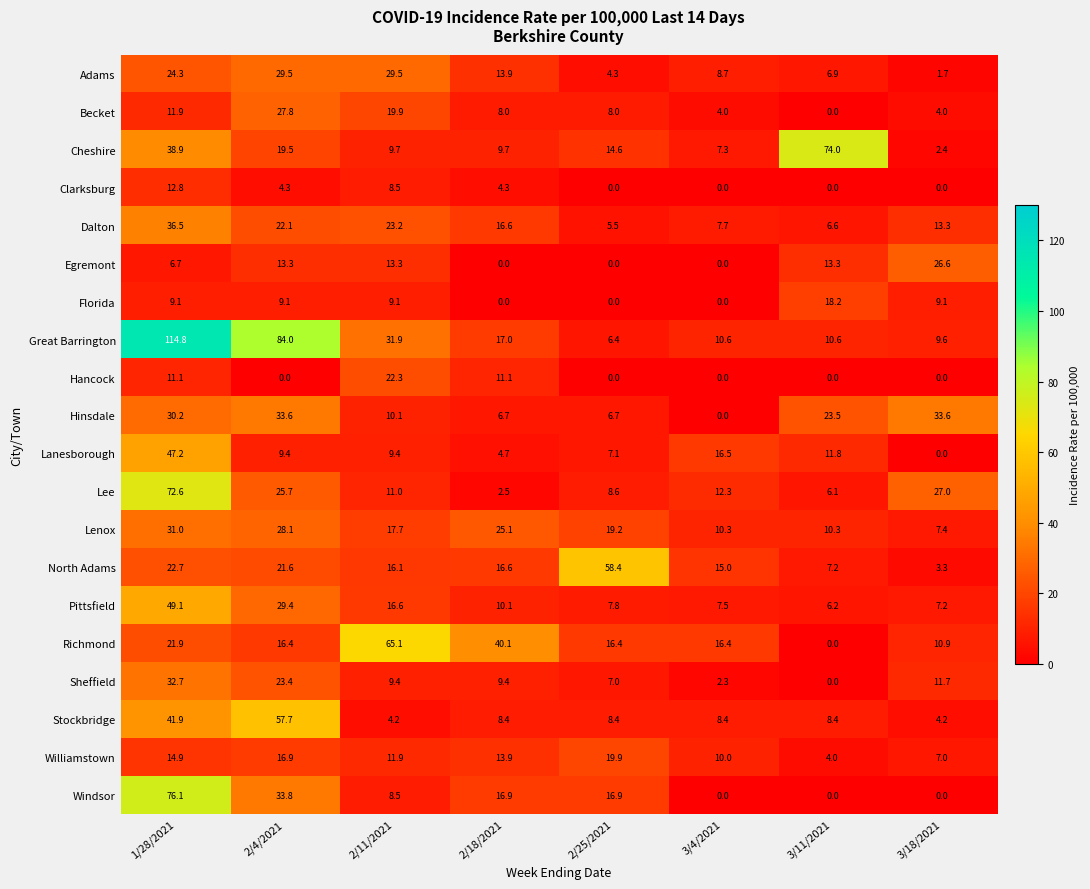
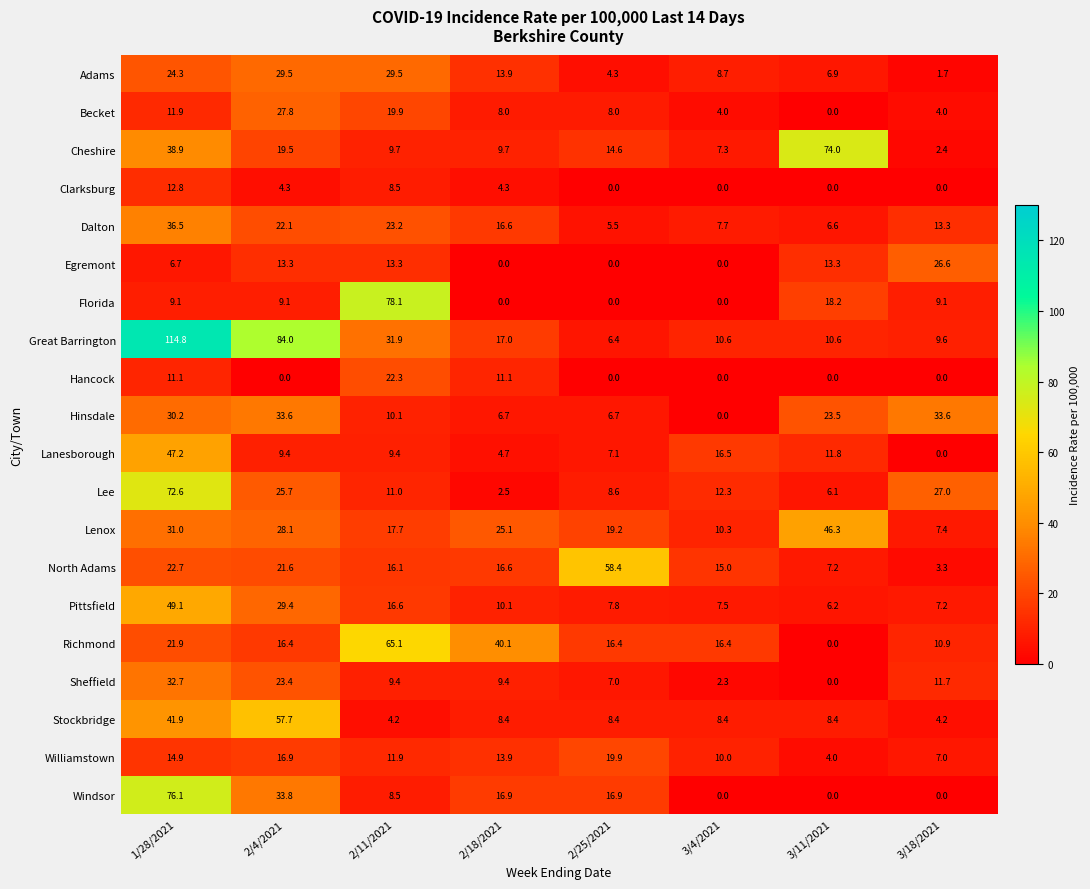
Florida, 2/11/2021: 9.1 -> 78.1
Lenox, 3/11/2021: 10.3 -> 46.3
